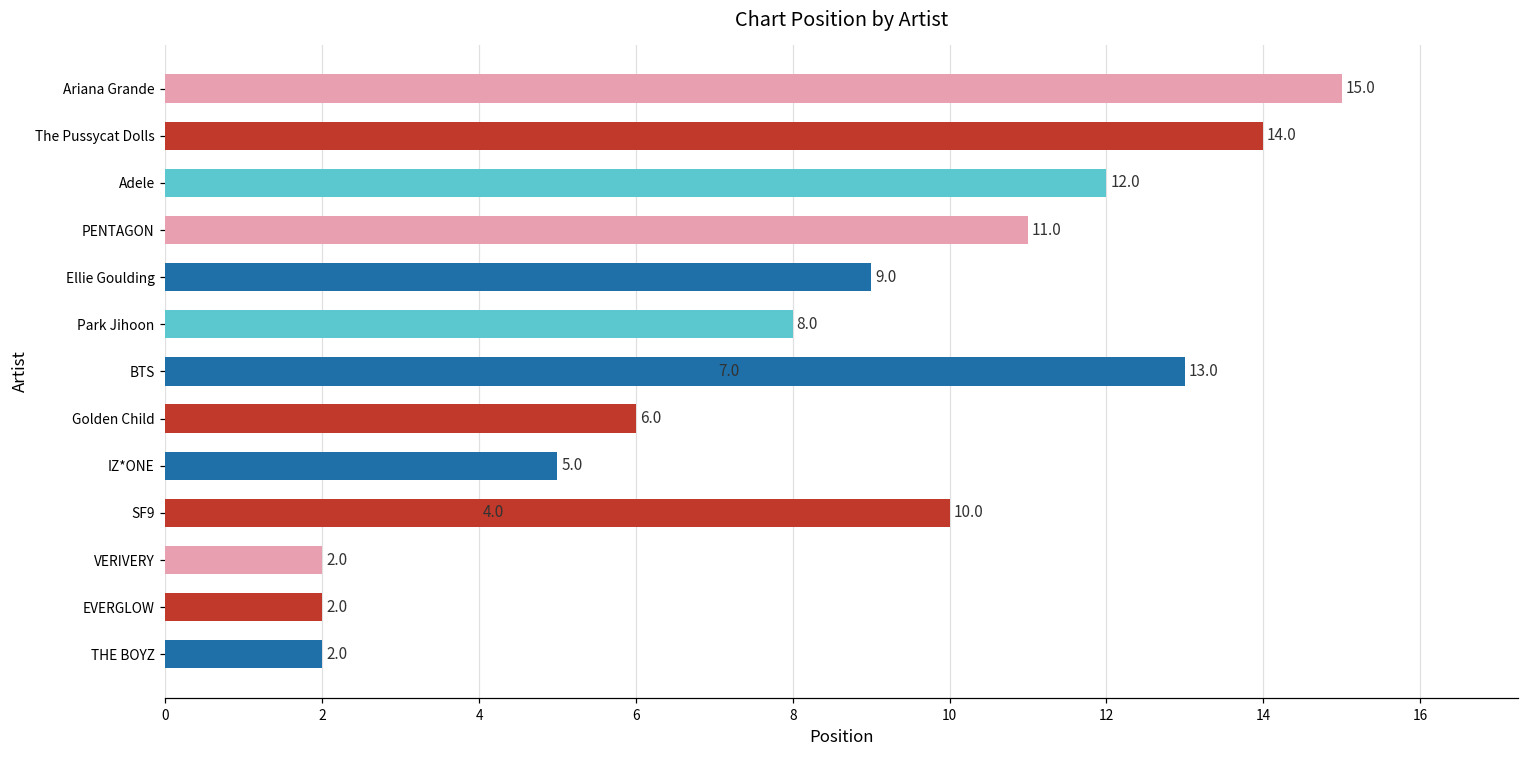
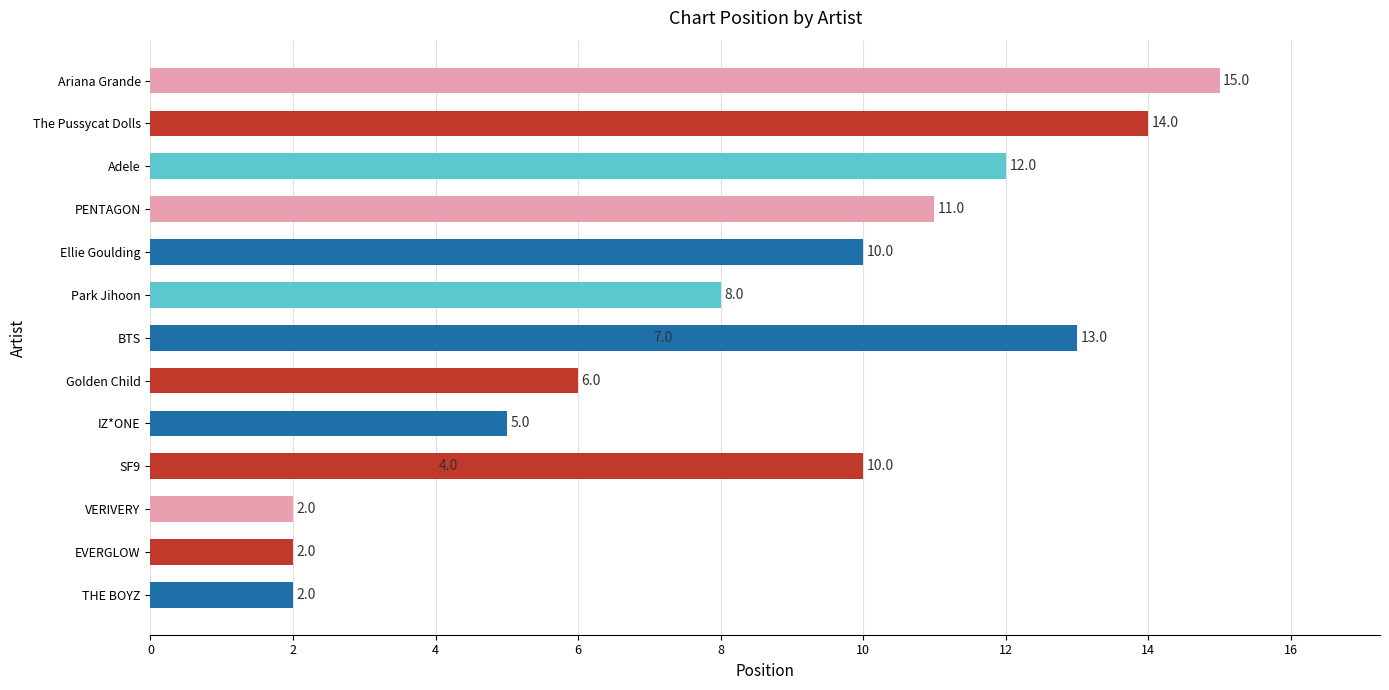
Ellie Goulding: 9.0 -> 10.0
